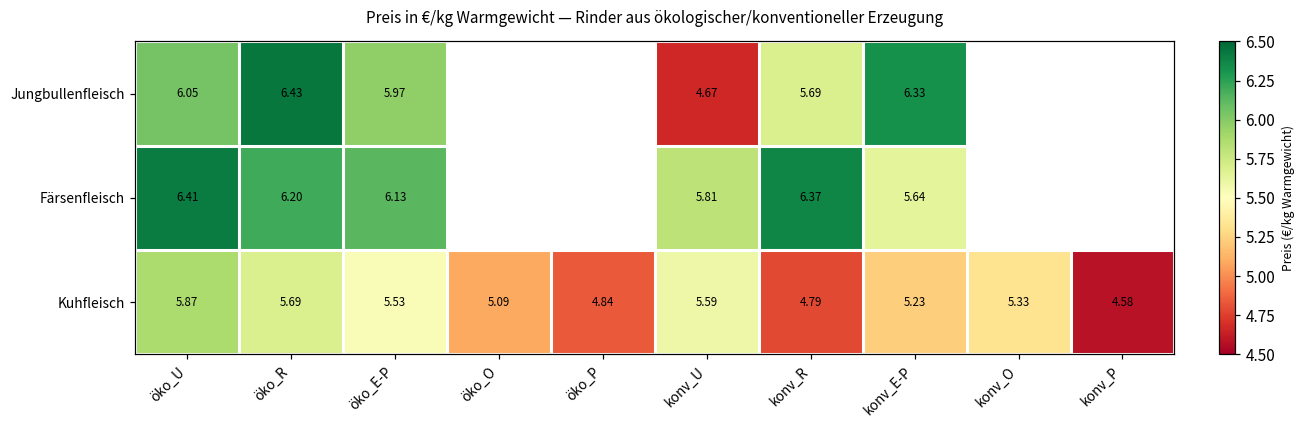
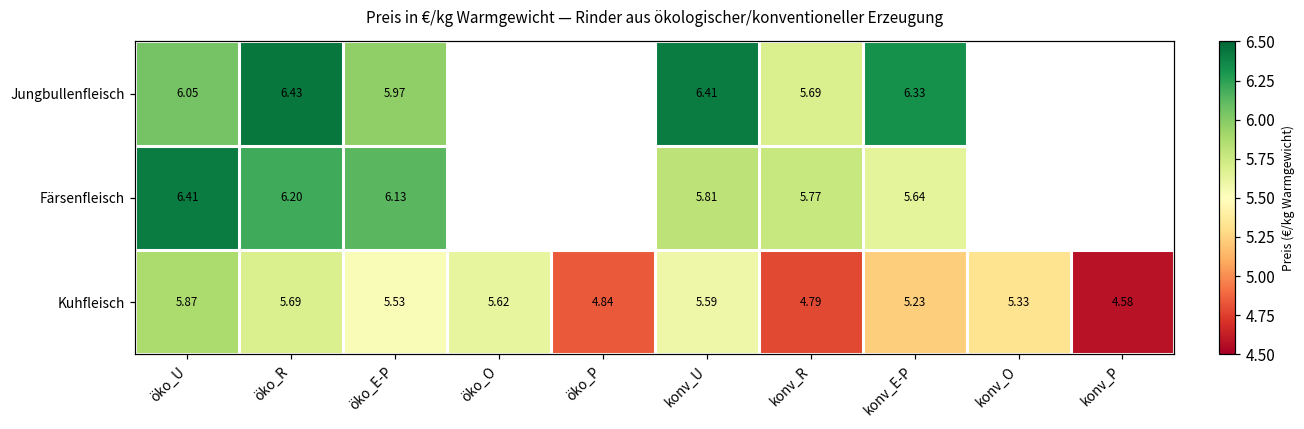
Jungbullenfleisch, konv_U: 4.67 -> 6.41
Färsenfleisch, konv_R: 6.37 -> 5.77
Kuhfleisch, öko_O: 5.09 -> 5.62
